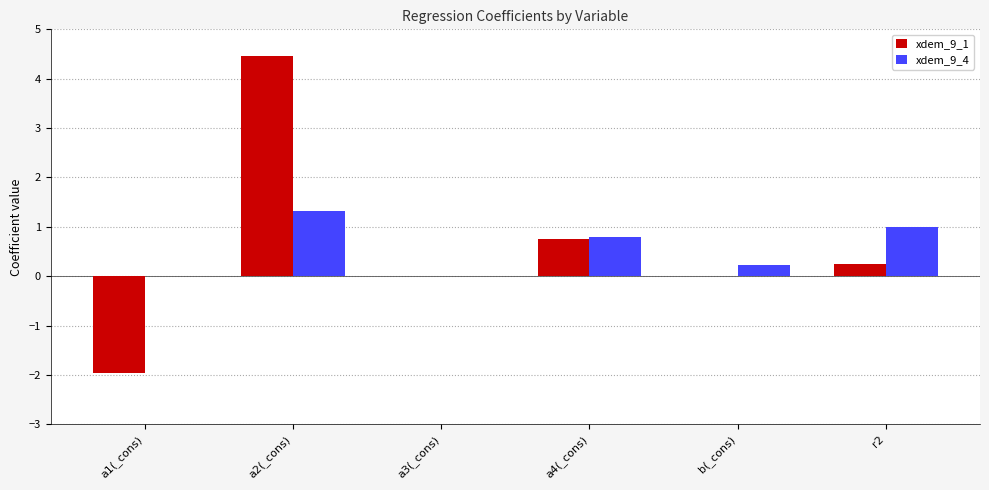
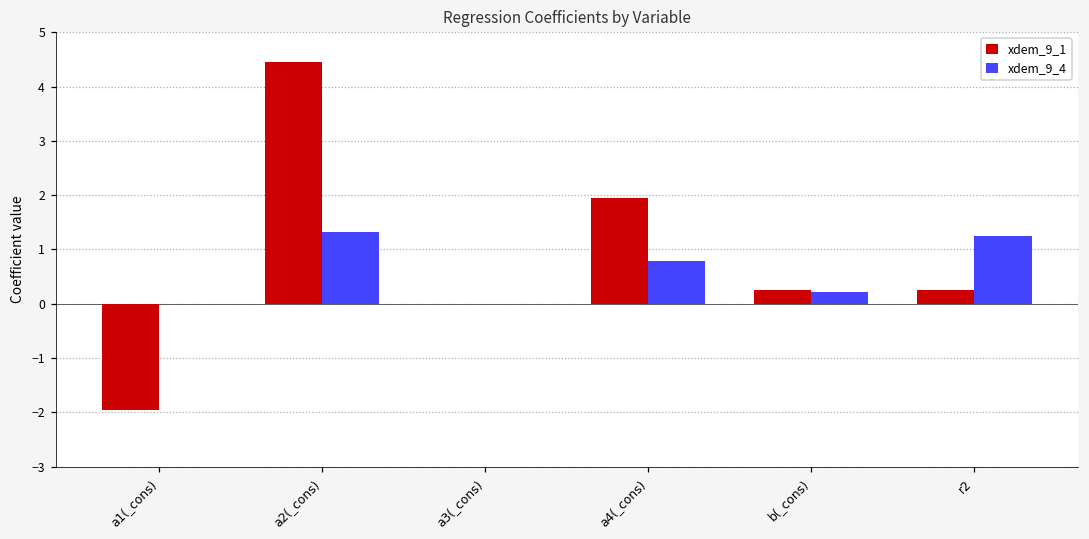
xdem_9_1, a4(_cons): 0.8 -> 2.0
xdem_9_1, b(_cons): 0.0 -> 0.3
xdem_9_4, r2: 1.0 -> 1.3
